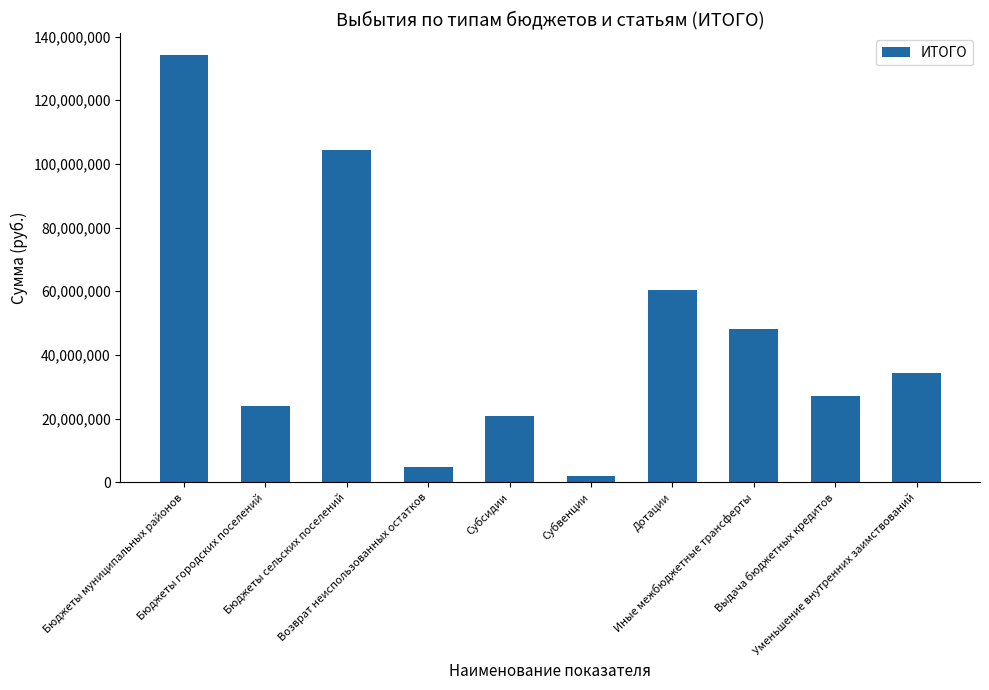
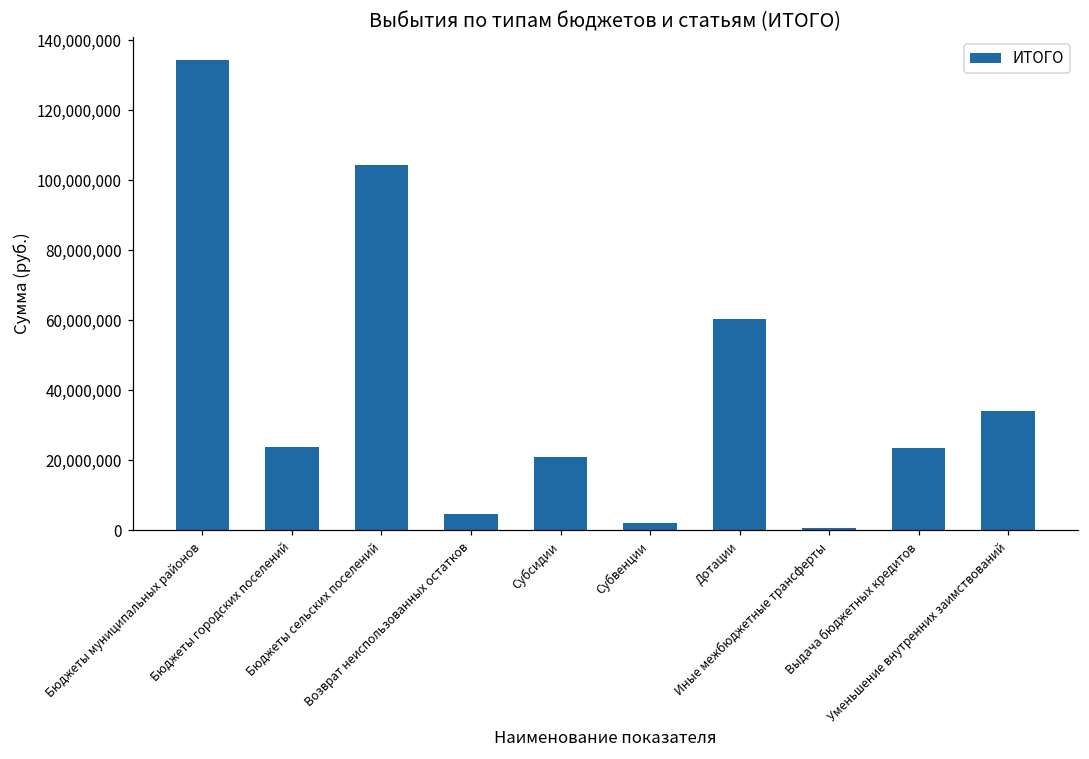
Иные межбюджетные трансферты: 48,000,000 -> 1,000,000
Выдача бюджетных кредитов: 27,000,000 -> 24,000,000
